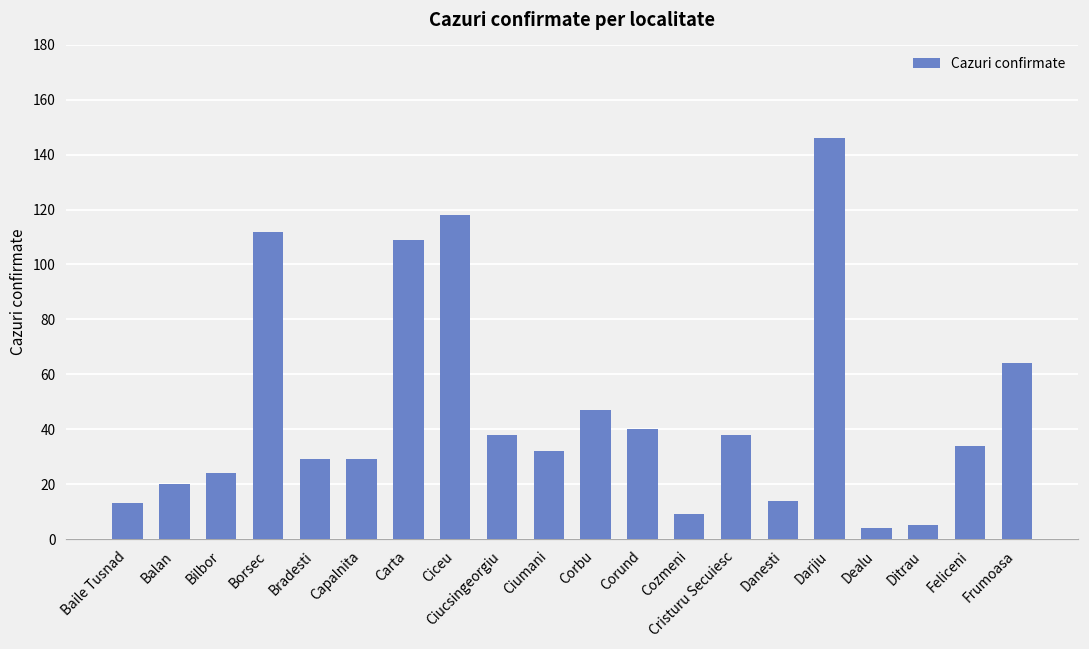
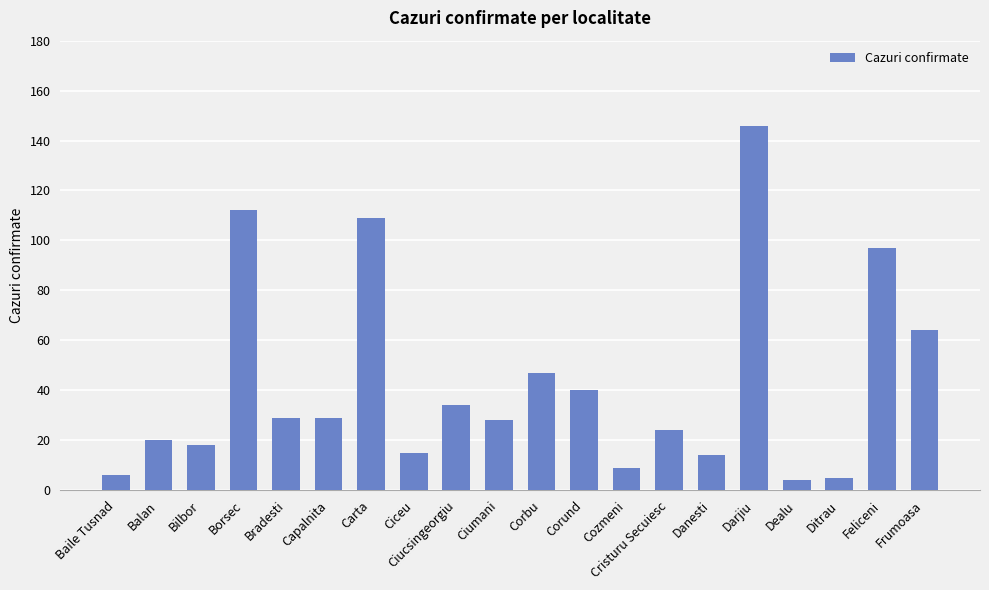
Baile Tusnad: 13 -> 6
Bilbor: 24 -> 18
Ciceu: 118 -> 15
Ciucsingeorgiu: 38 -> 34
Ciumani: 32 -> 28
Cristuru Secuiesc: 38 -> 24
Feliceni: 34 -> 97
